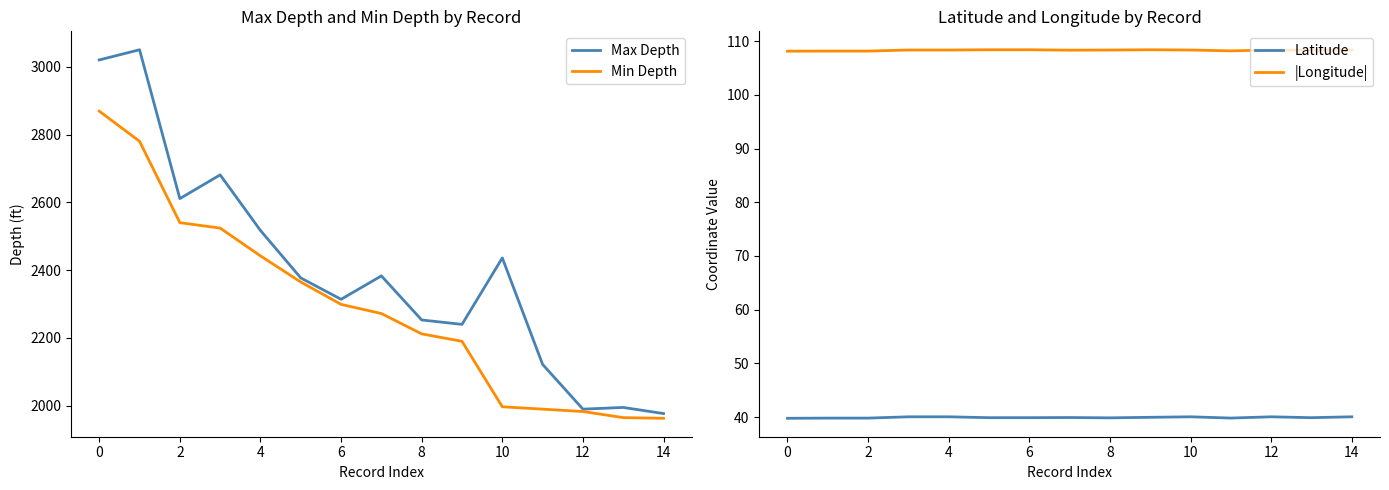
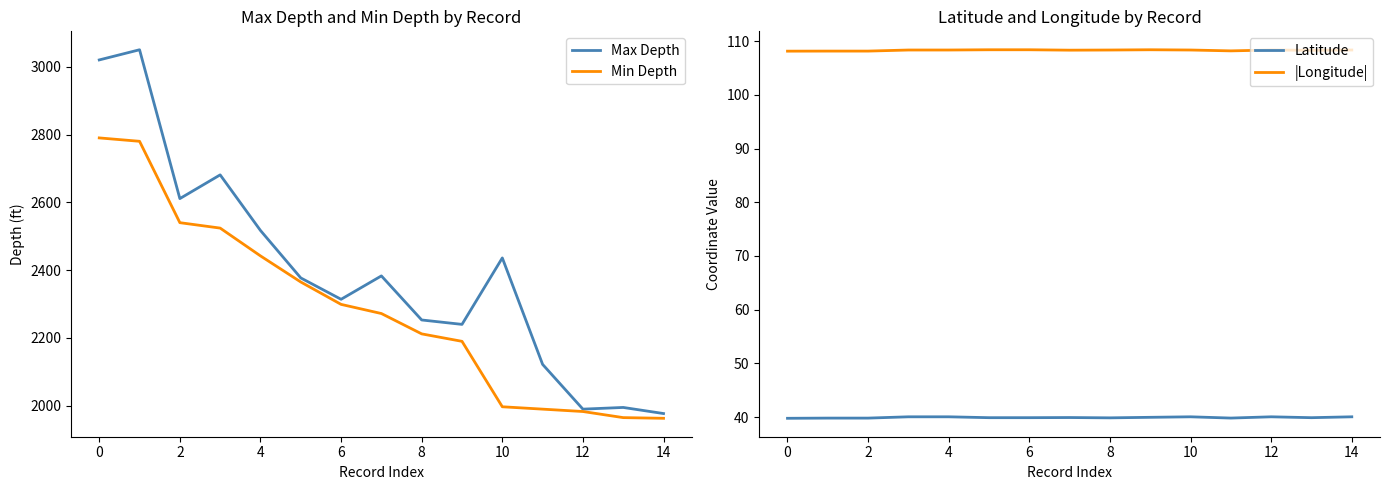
Max Depth and Min Depth by Record, Min Depth, 0: 2870 -> 2790
